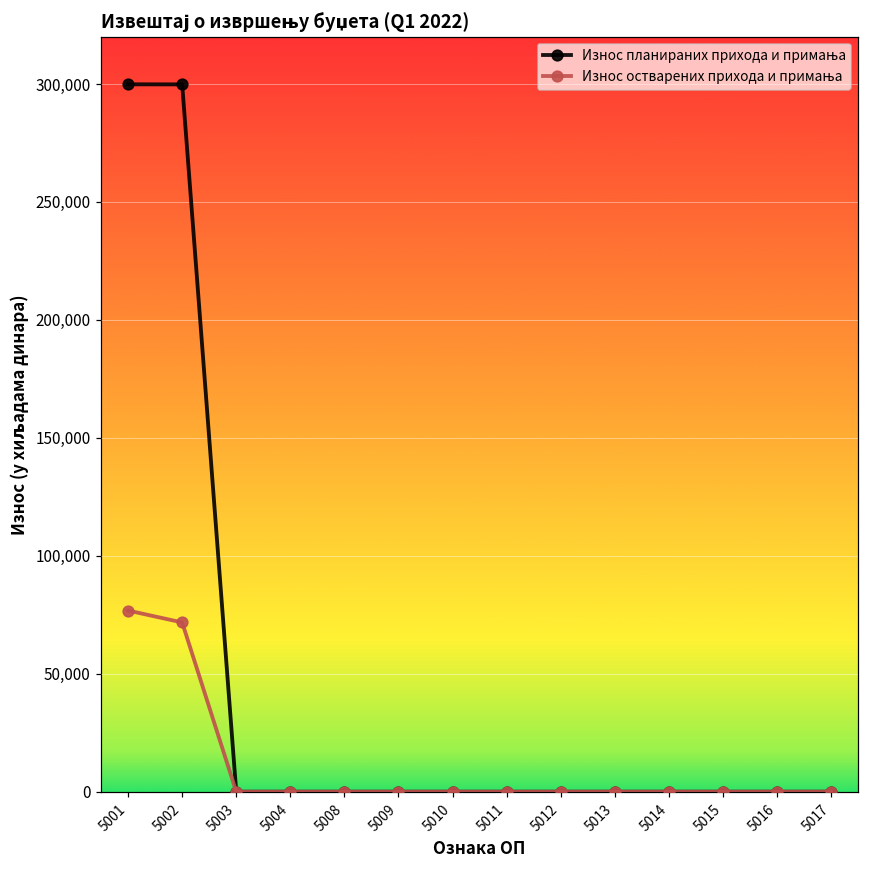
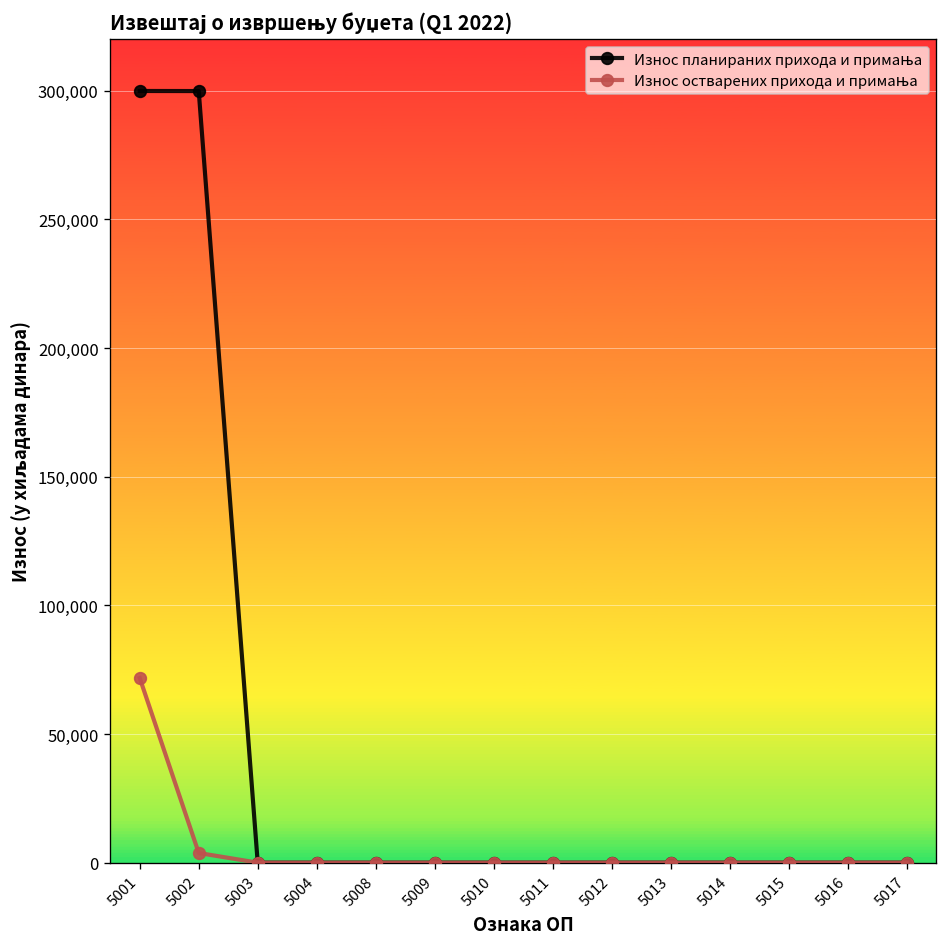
Износ остварених прихода и примања, 5001: 77,000 -> 72,000
Износ остварених прихода и примања, 5002: 72,000 -> 4,000
